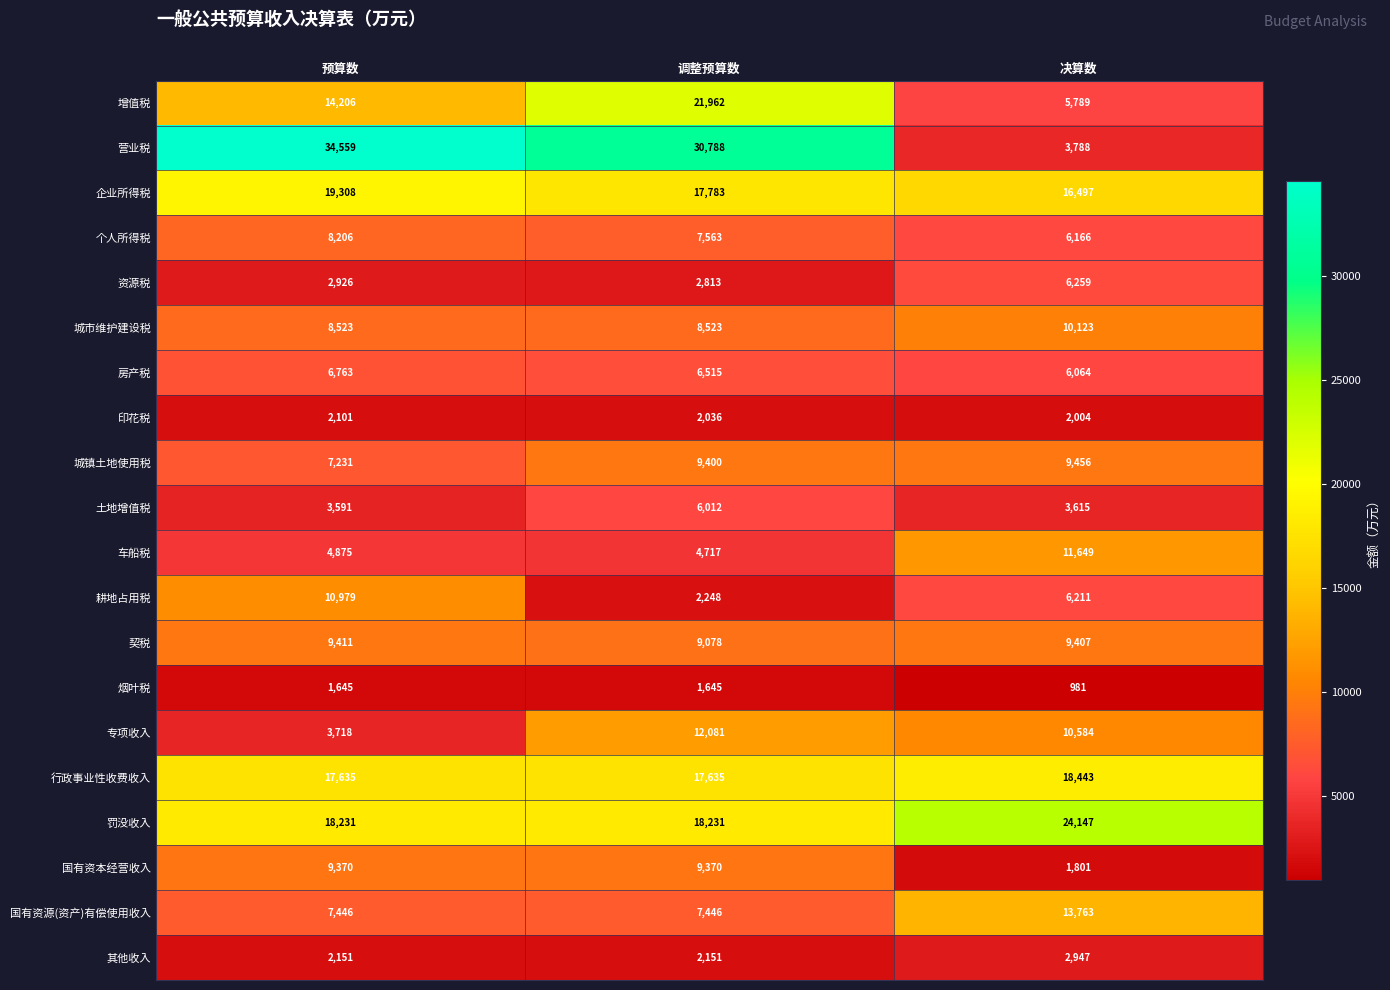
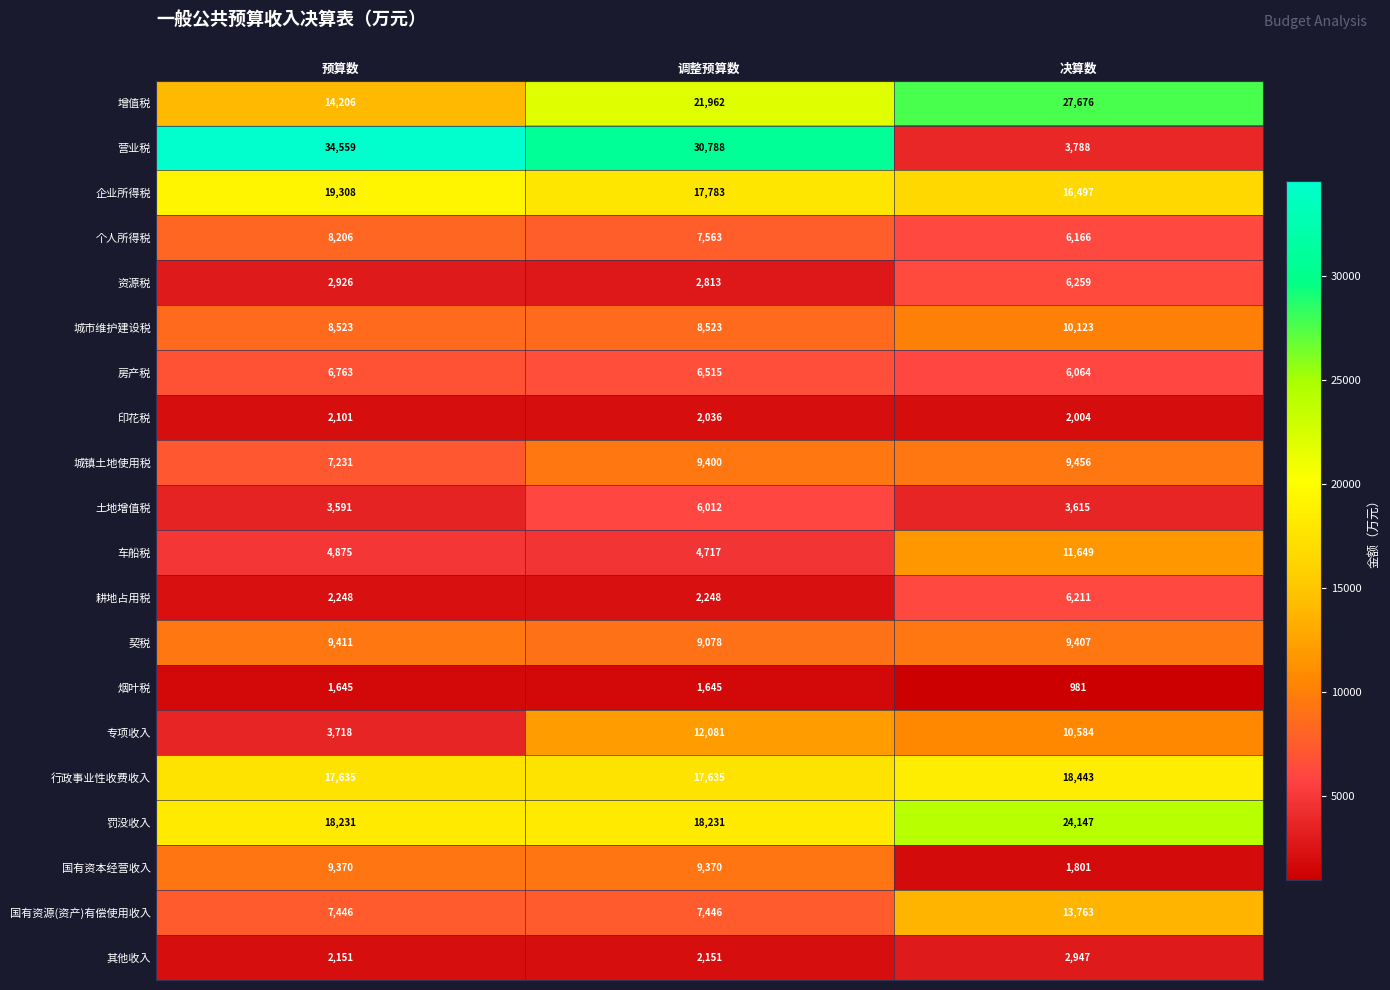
增值税, 决算数: 5,789 -> 27,676
耕地占用税, 预算数: 10,979 -> 2,248
